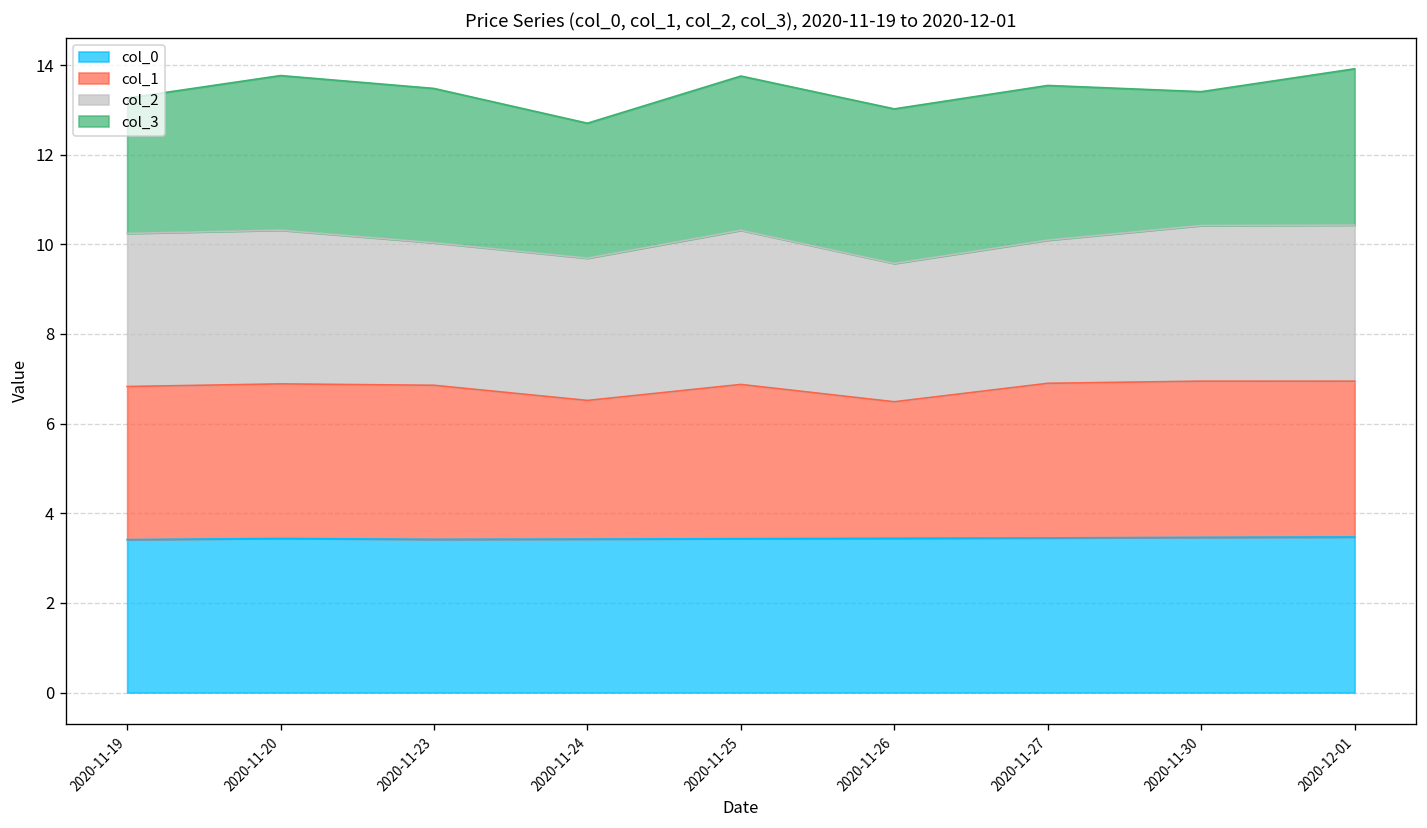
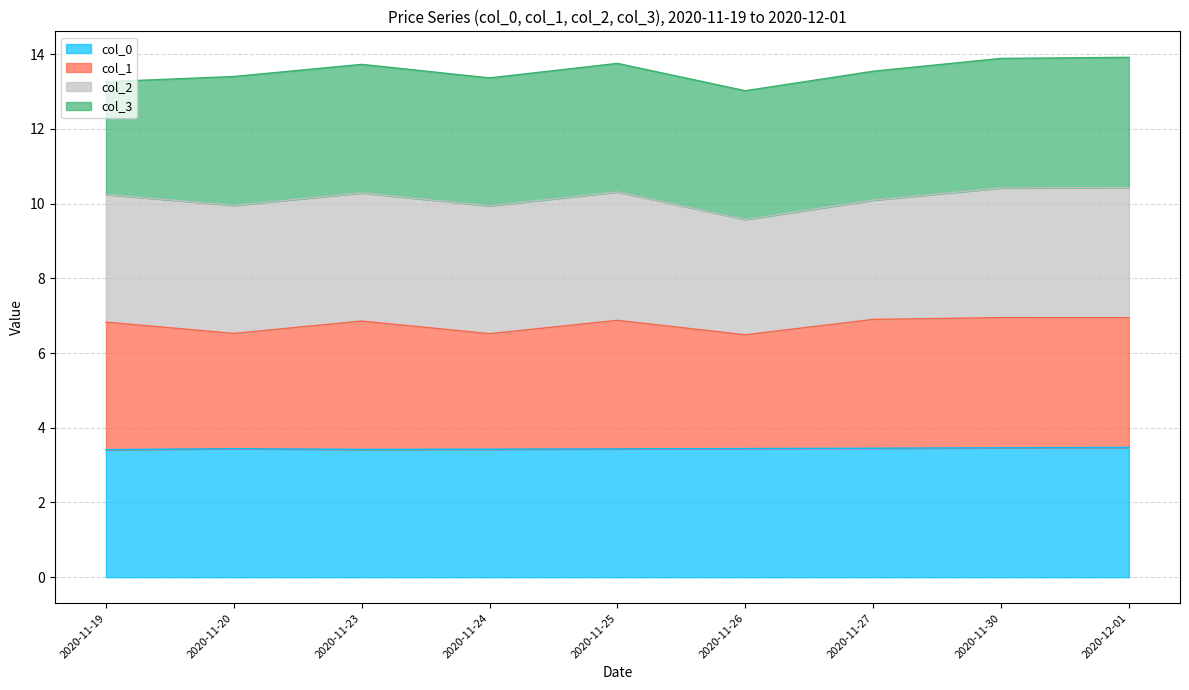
col_1, 2020-11-20: 3.4 -> 3.1
col_2, 2020-11-23: 3.2 -> 3.4
col_2, 2020-11-24: 3.2 -> 3.4
col_3, 2020-11-24: 3.0 -> 3.4
col_3, 2020-11-30: 3.0 -> 3.5
